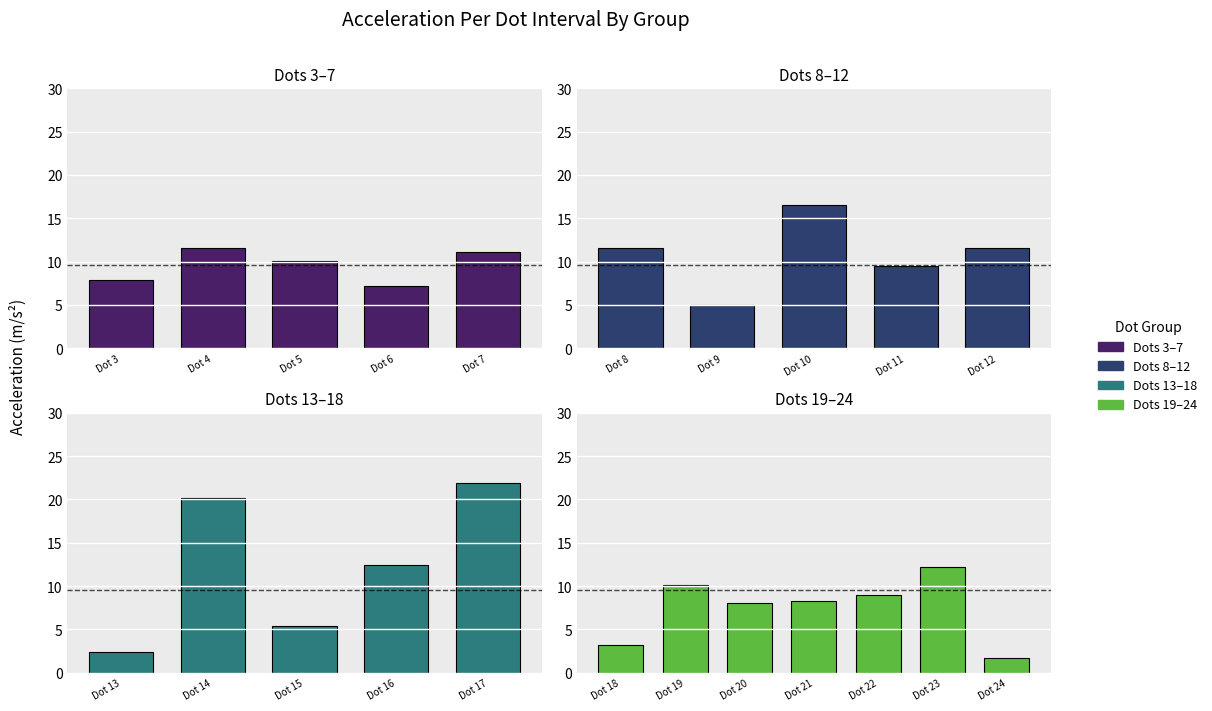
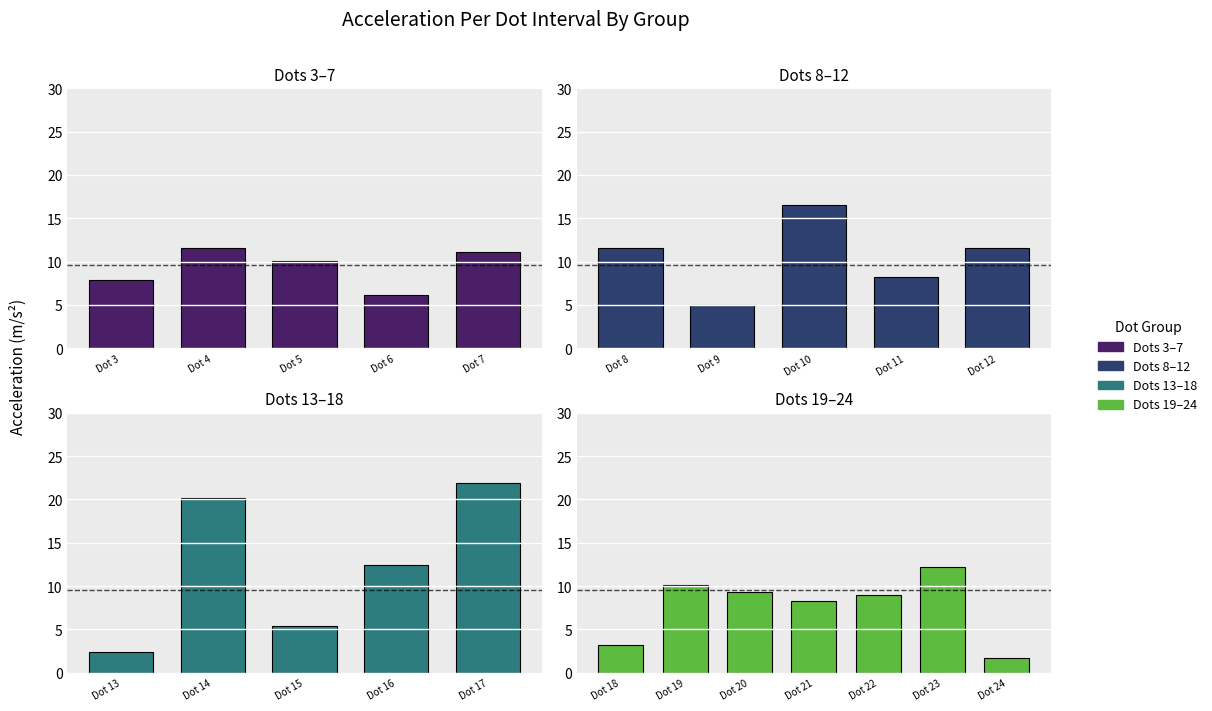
Dots 3–7, Dot 6: 7 -> 6
Dots 8–12, Dot 11: 9 -> 8
Dots 19–24, Dot 20: 8 -> 9
